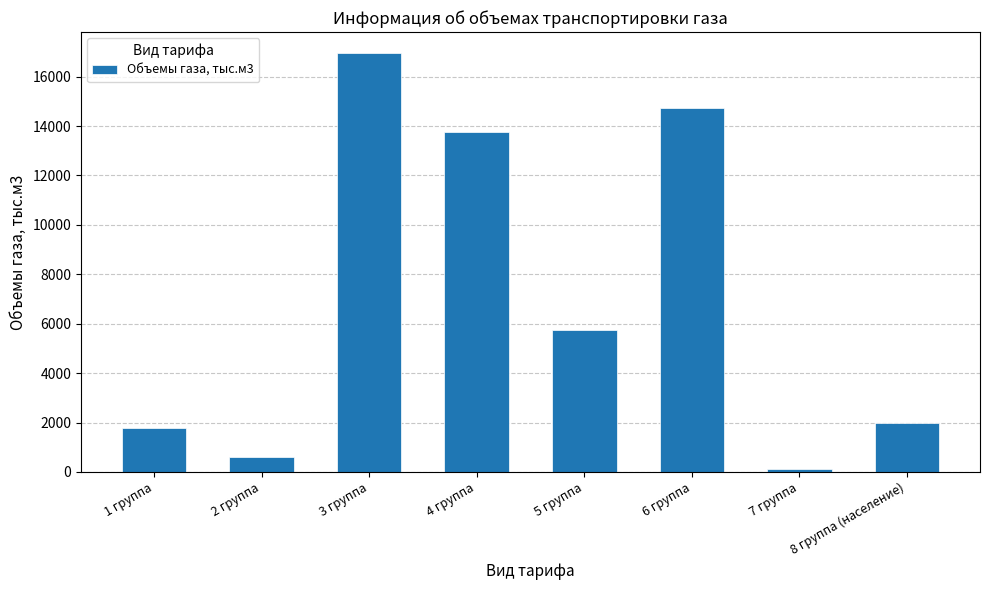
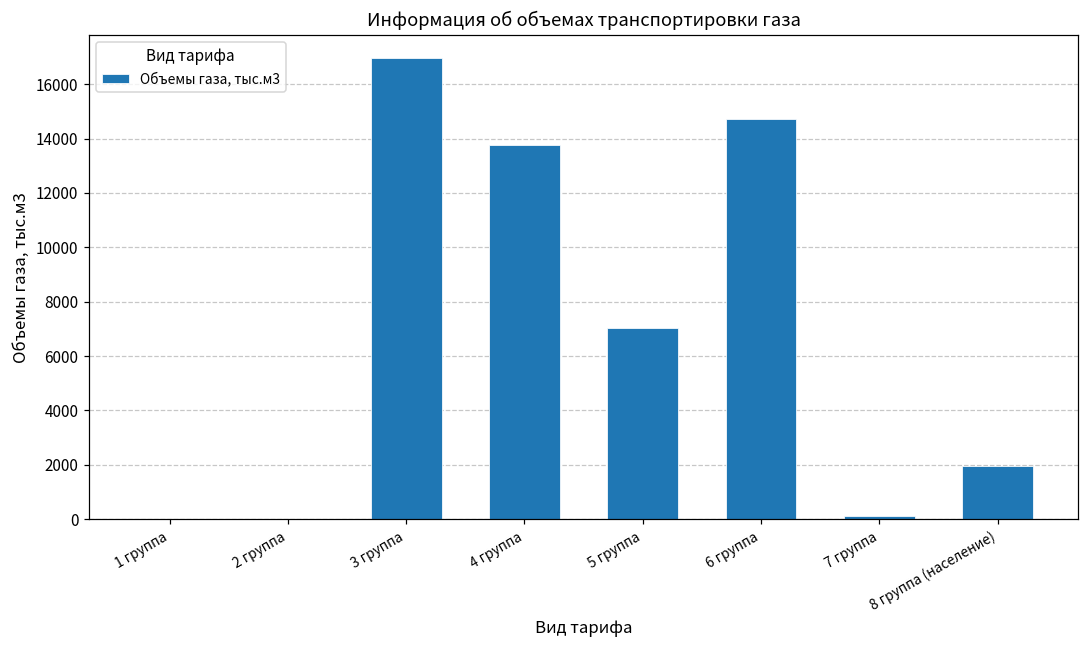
1 группа: 1800 -> 0
2 группа: 600 -> 0
5 группа: 5800 -> 7000
